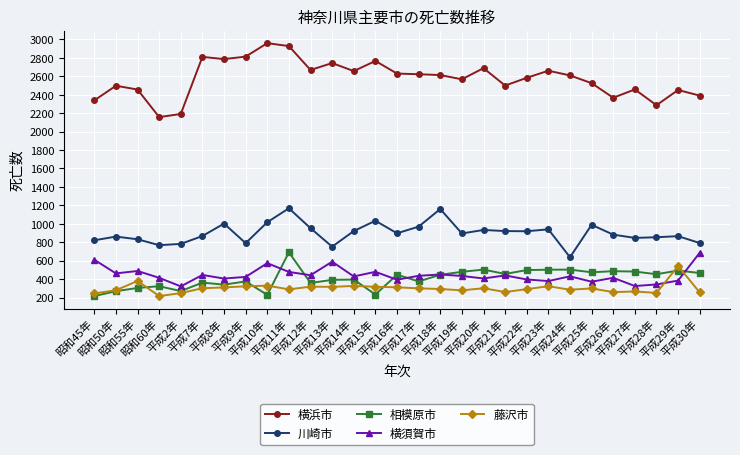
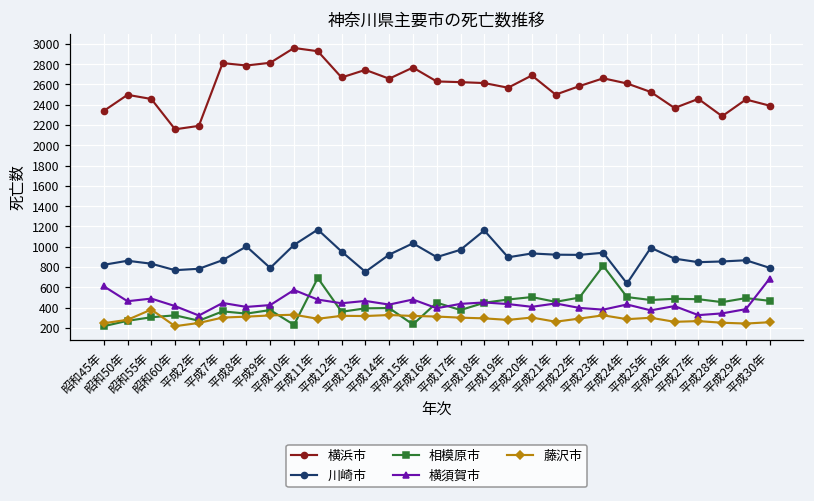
横須賀市, 平成13年: 600 -> 500
相模原市, 平成23年: 500 -> 800
藤沢市, 平成29年: 500 -> 200
